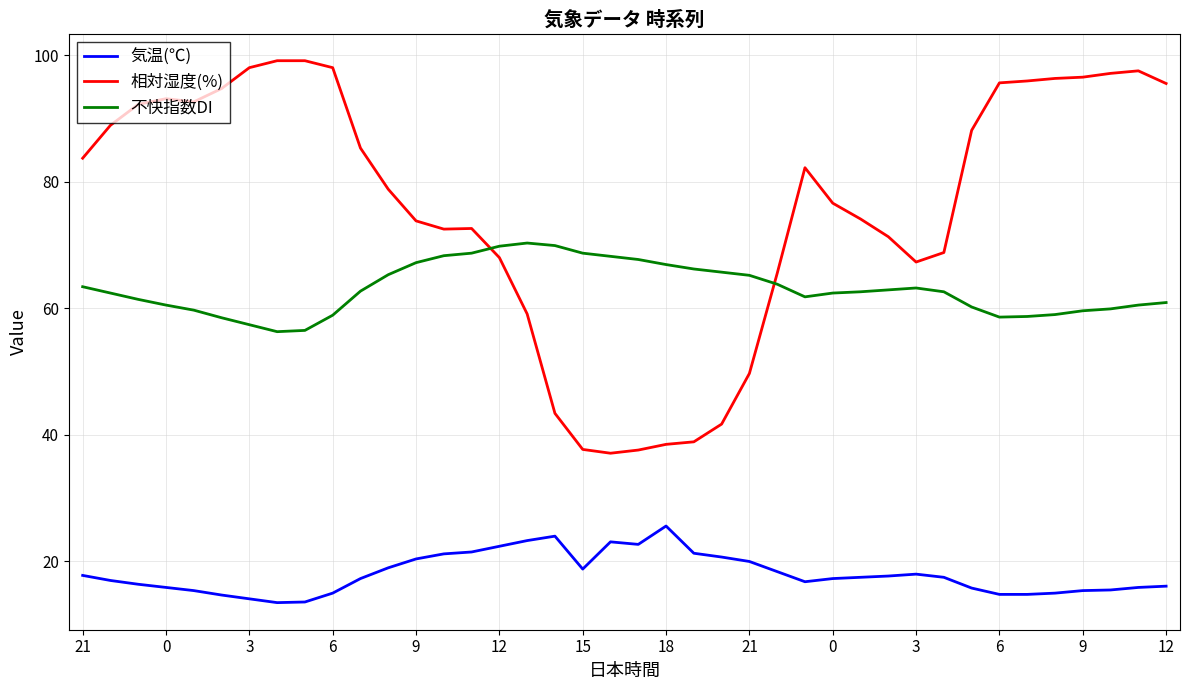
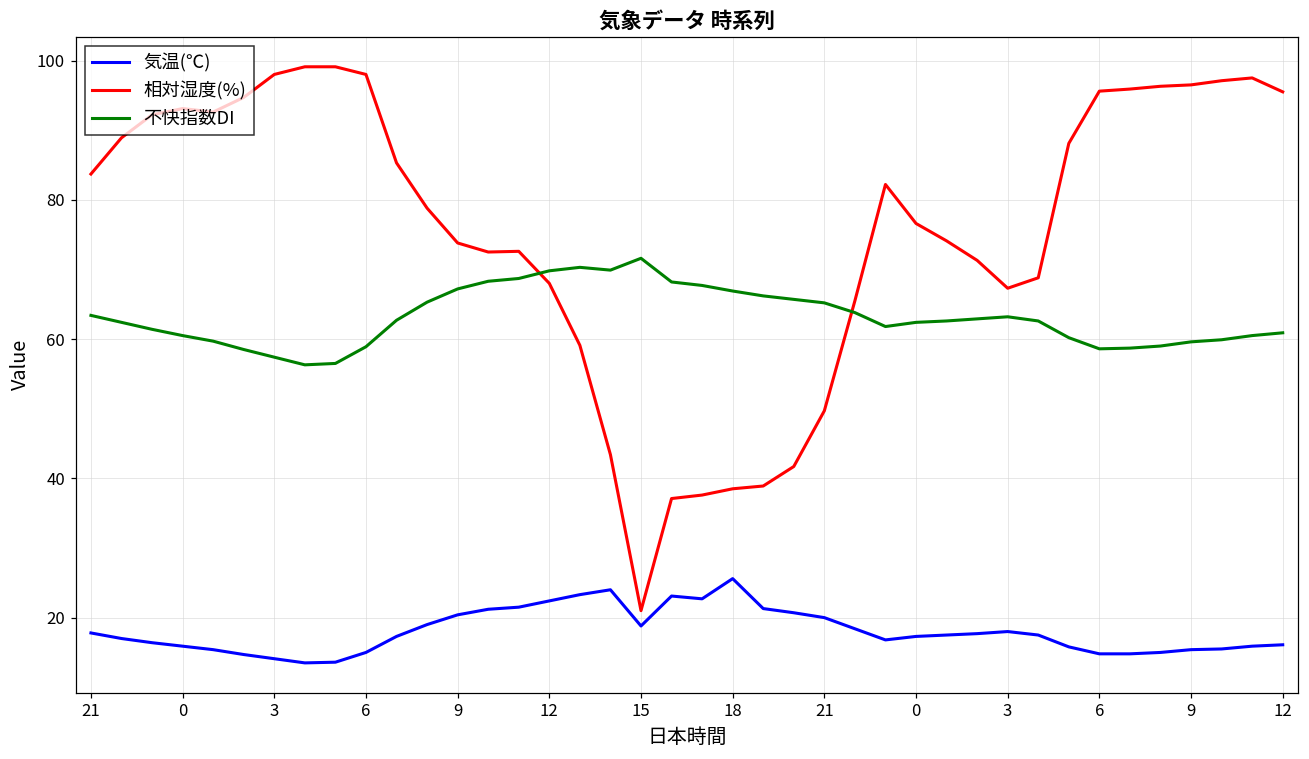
相対湿度(%), 15: 38 -> 21
不快指数DI, 15: 69 -> 72
